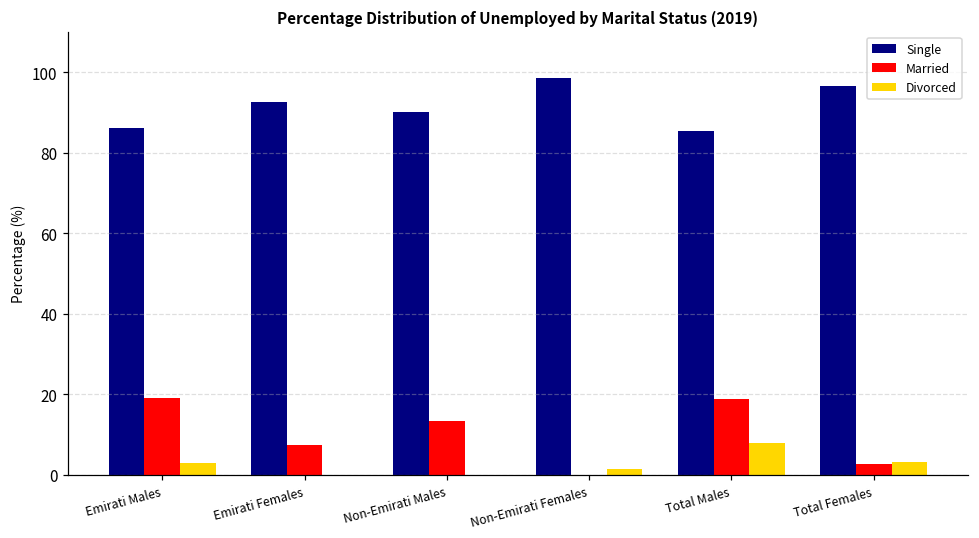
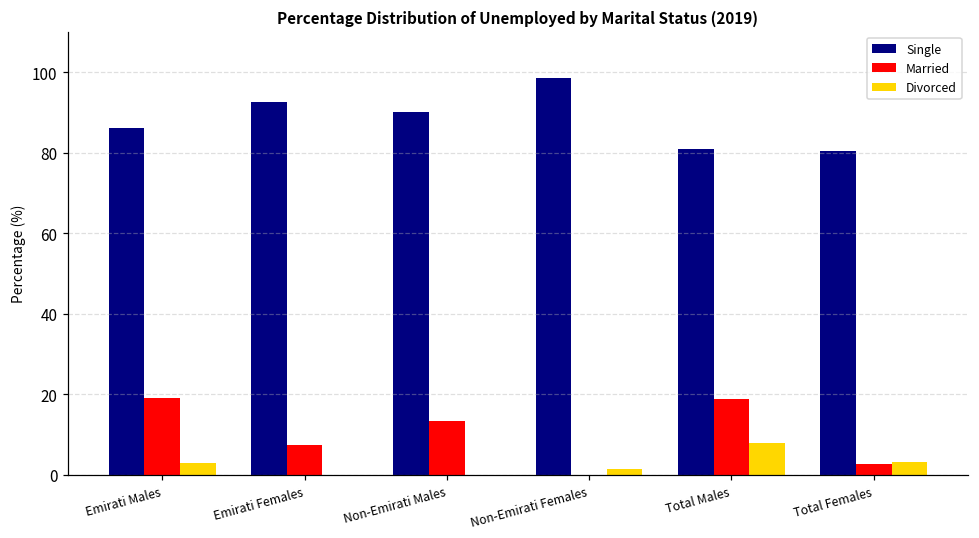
Single, Total Males: 85 -> 81
Single, Total Females: 97 -> 80
